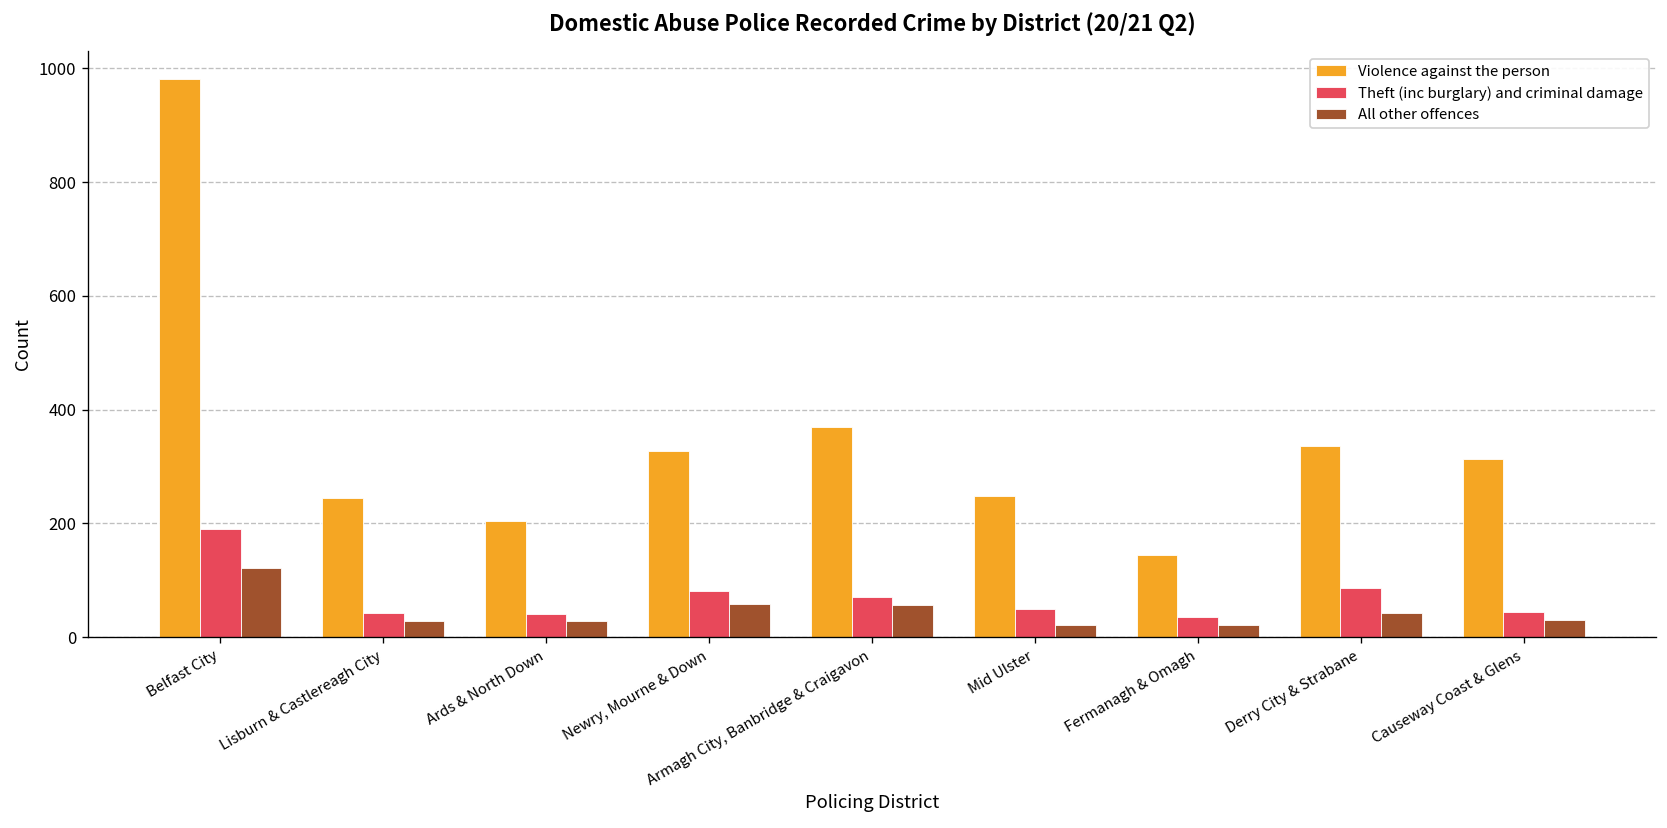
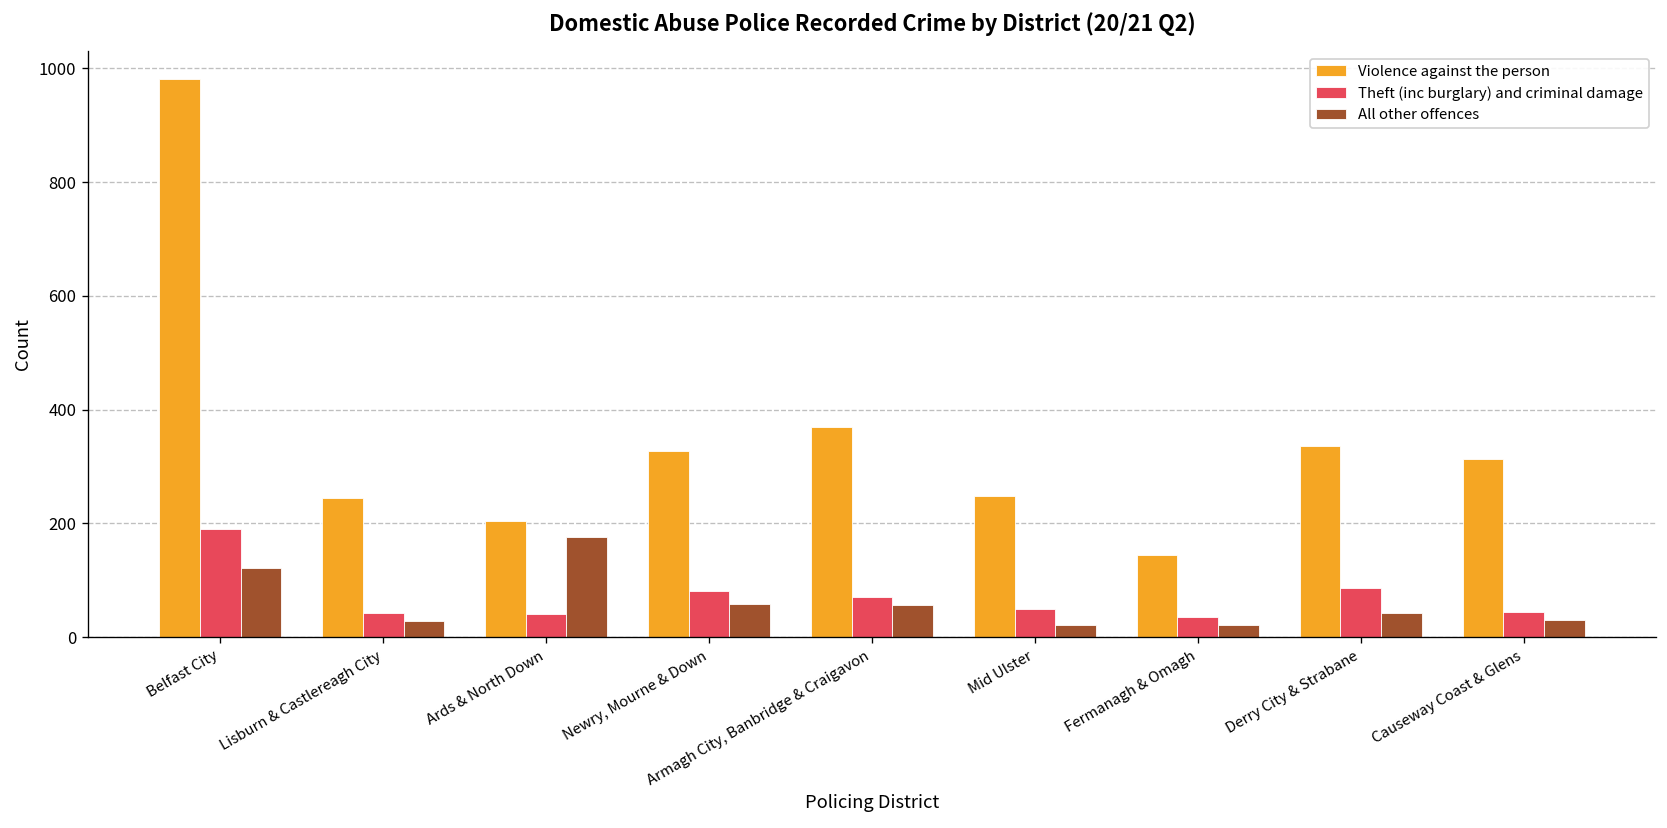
All other offences, Ards & North Down: 30 -> 180
